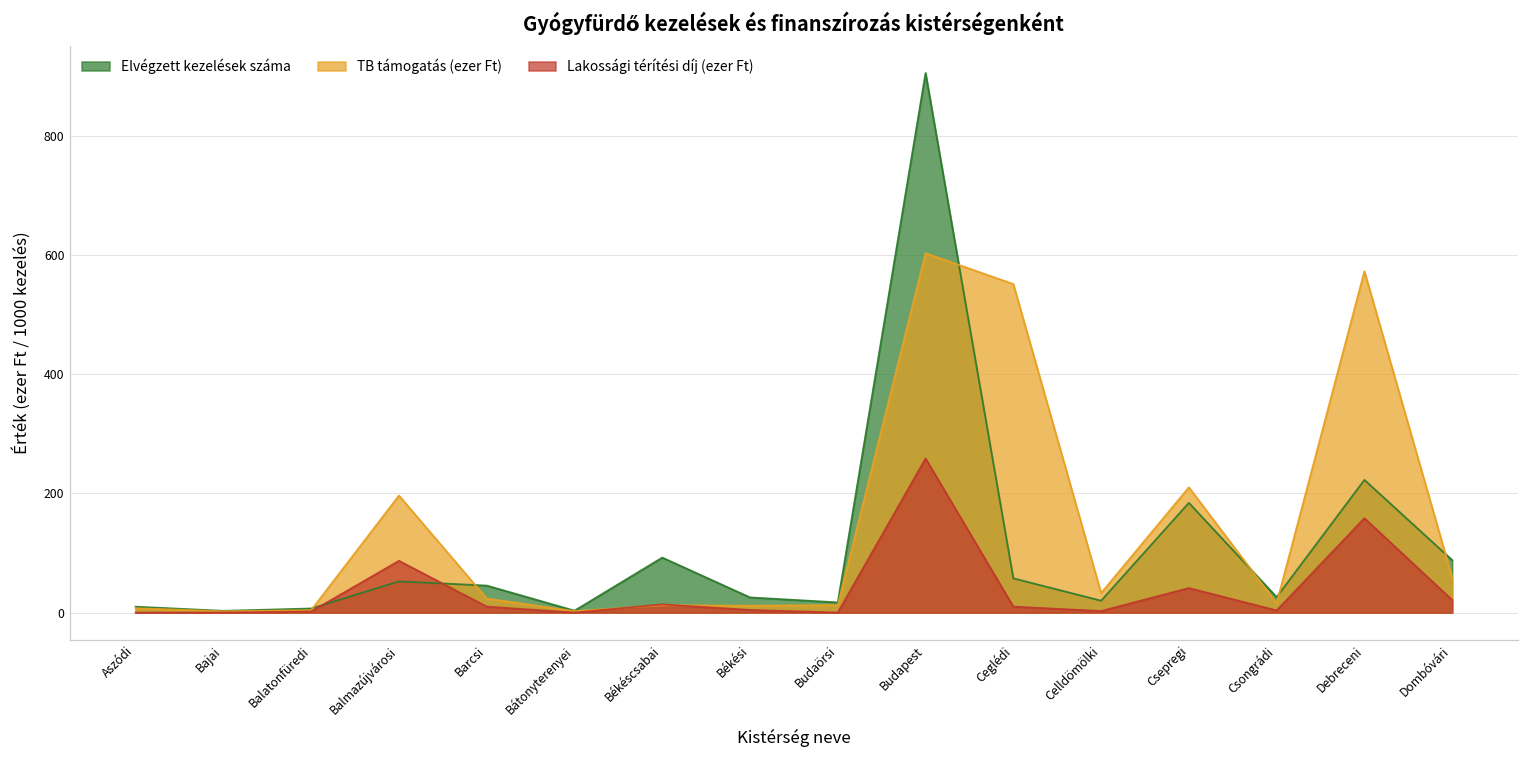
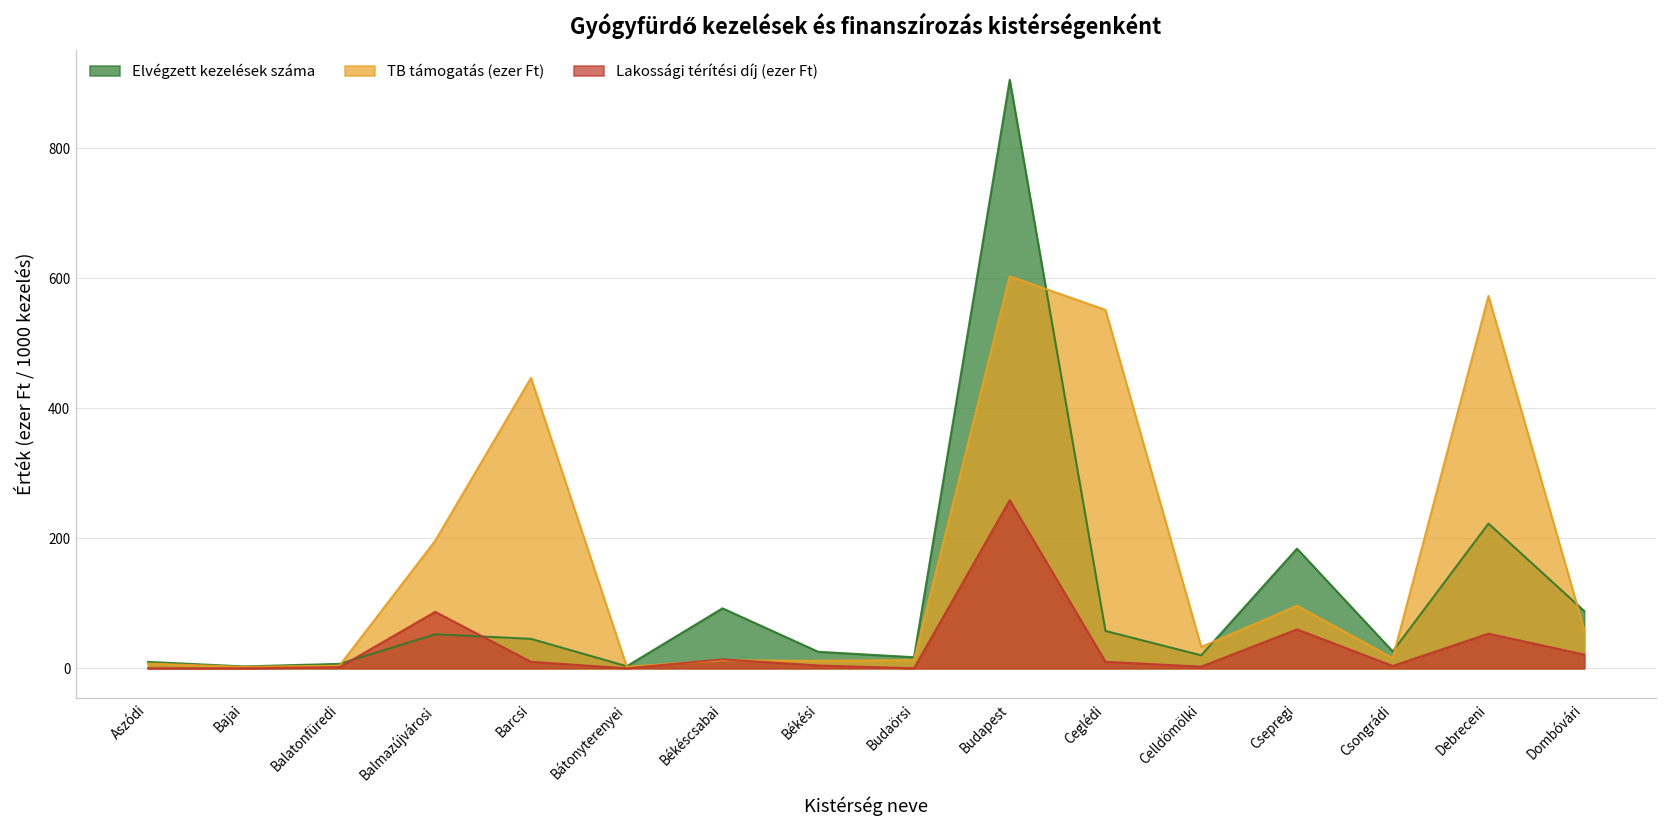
TB támogatás (ezer Ft), Barcsi: 20 -> 450
TB támogatás (ezer Ft), Csepregi: 210 -> 100
Lakossági térítési díj (ezer Ft), Csepregi: 40 -> 60
Lakossági térítési díj (ezer Ft), Debreceni: 160 -> 50
